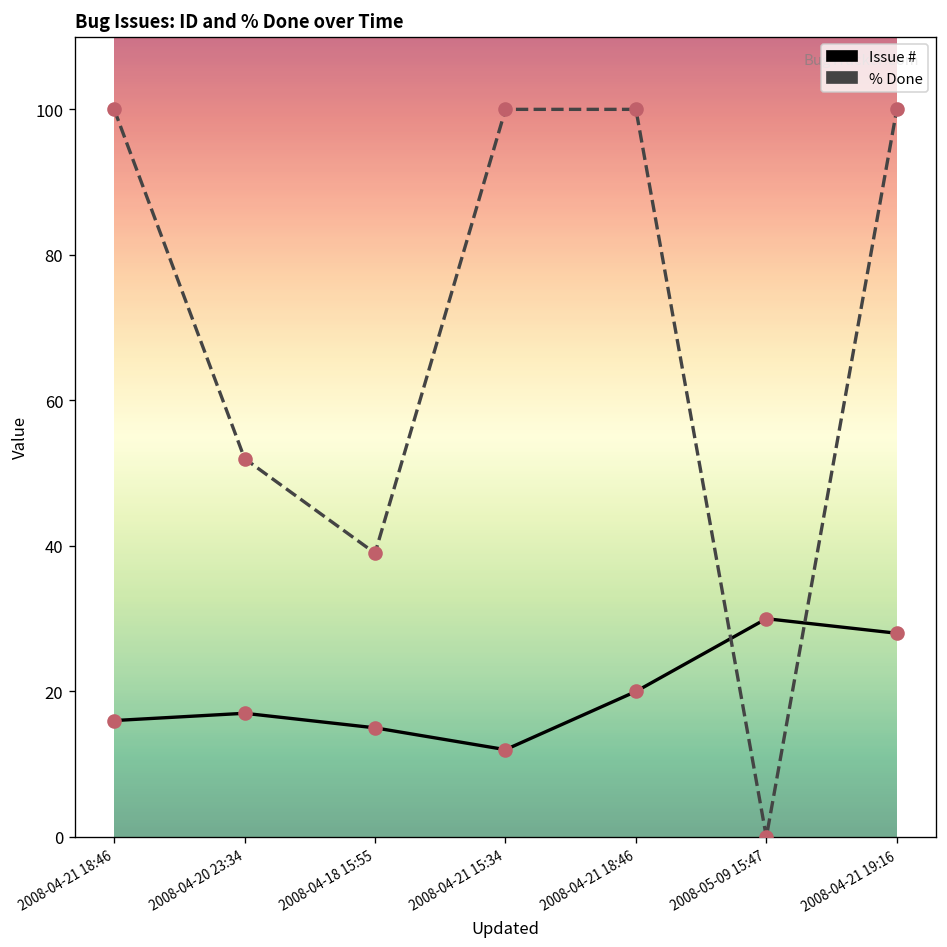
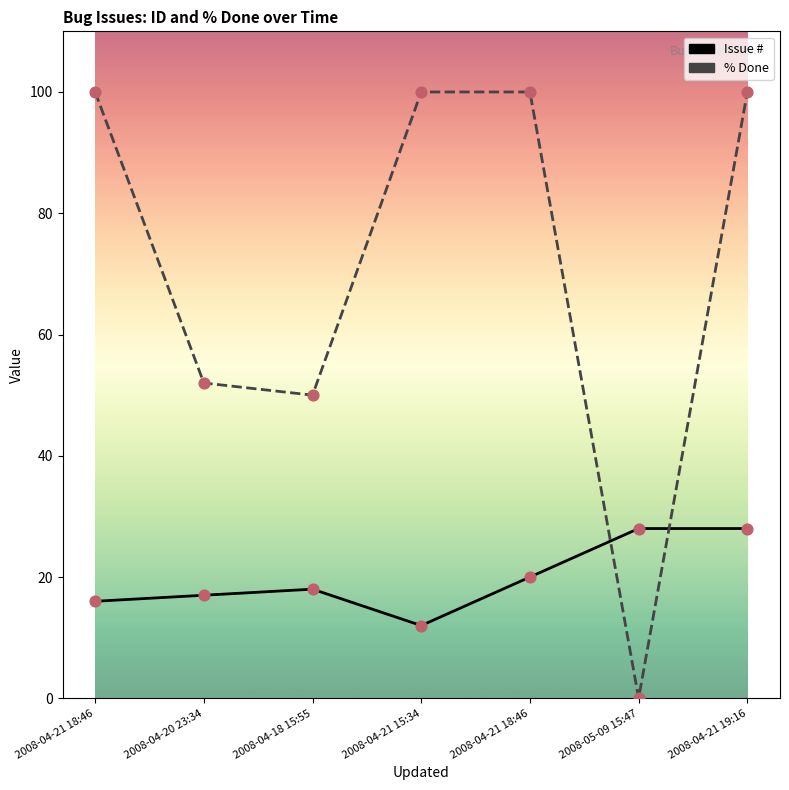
Issue #, 2008-04-18 15:55: 15 -> 18
% Done, 2008-04-18 15:55: 39 -> 50
Issue #, 2008-05-09 15:47: 30 -> 28
